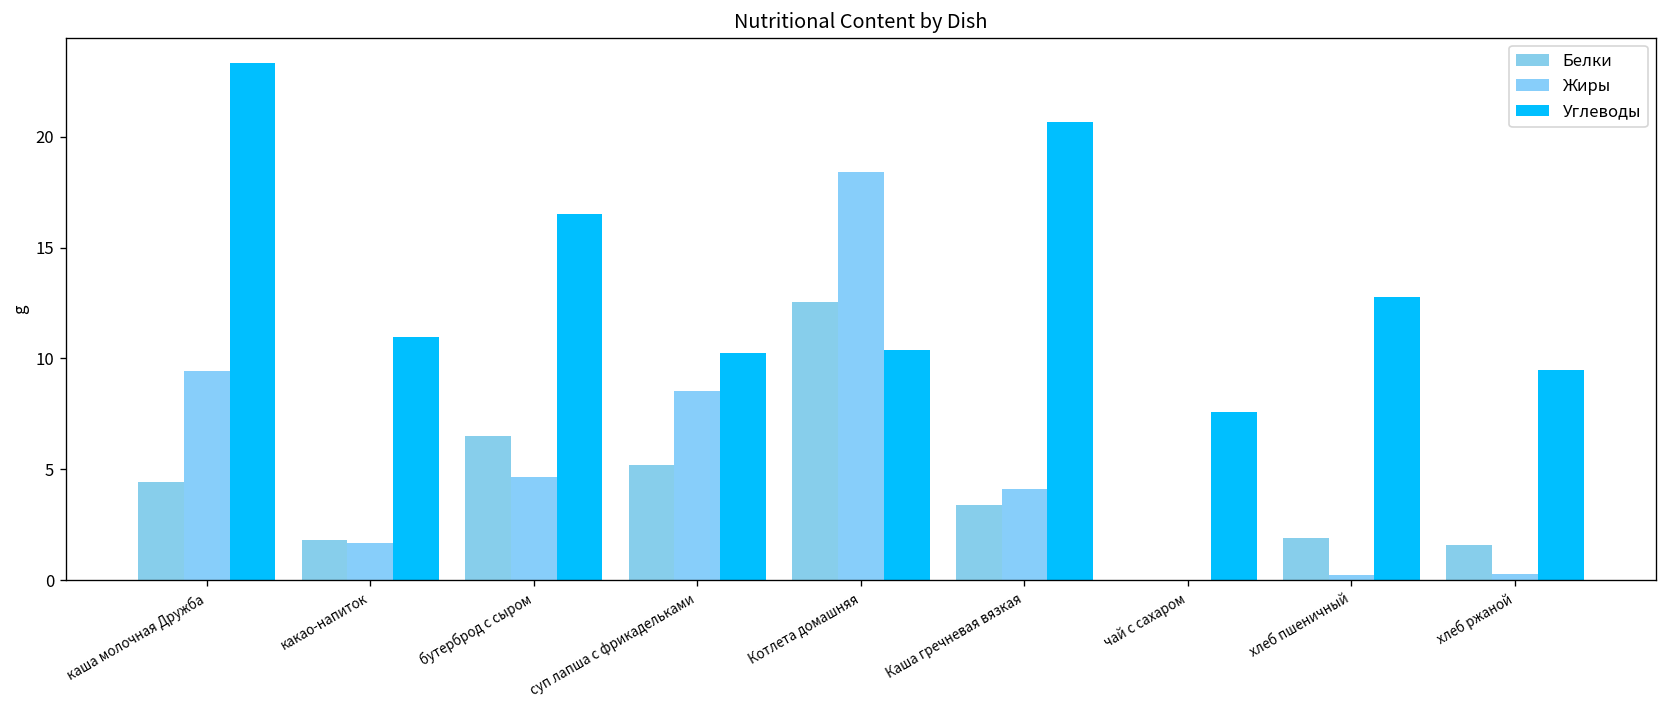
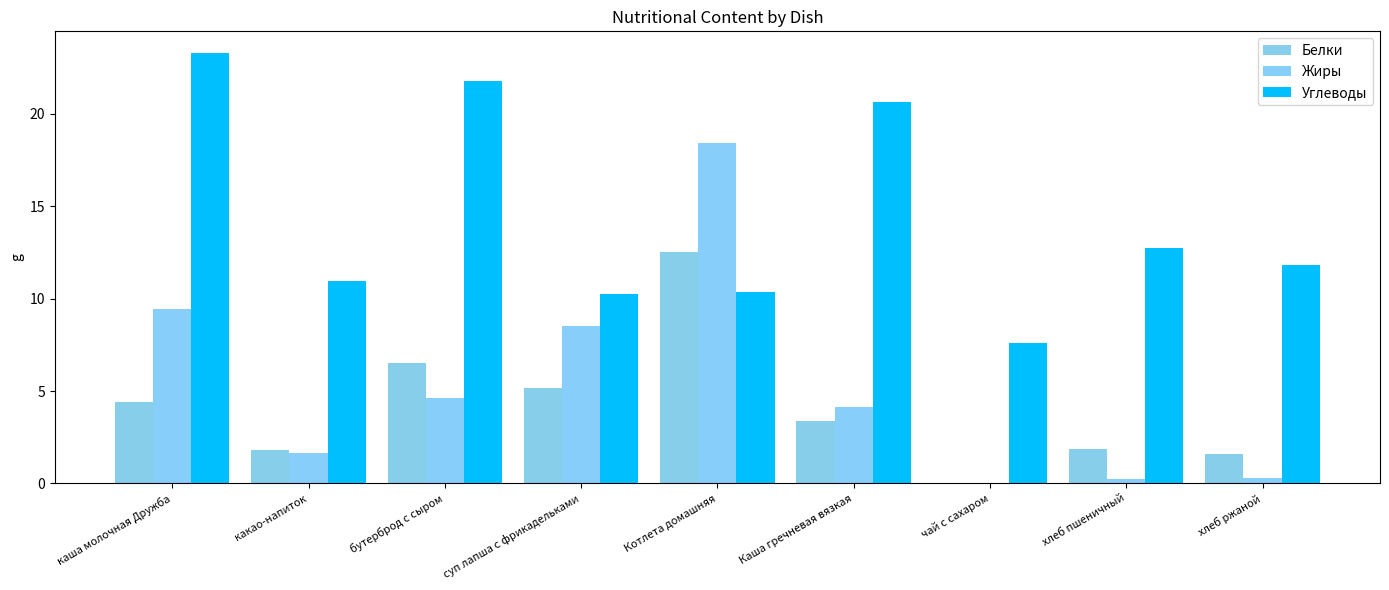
Углеводы, бутерброд с сыром: 16.5 -> 21.8
Углеводы, хлеб ржаной: 9.5 -> 11.8
